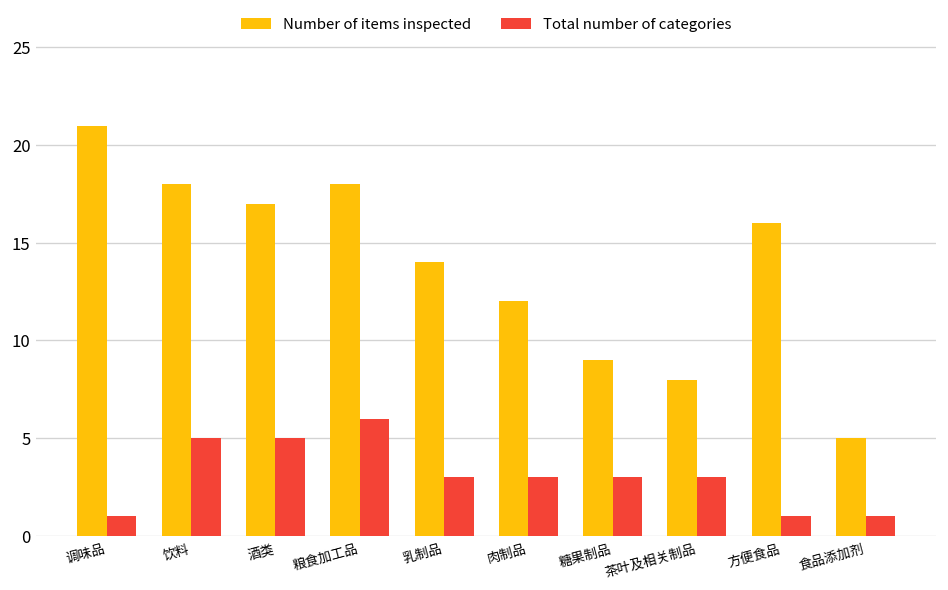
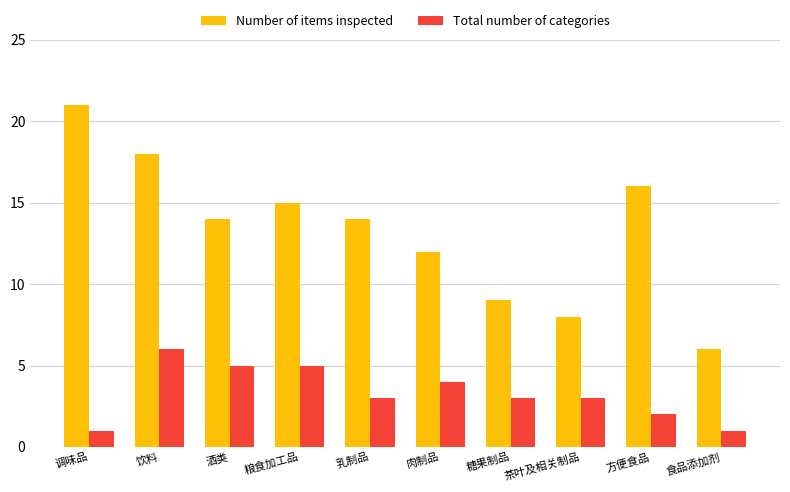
Total number of categories, 饮料: 5 -> 6
Number of items inspected, 酒类: 17 -> 14
Number of items inspected, 粮食加工品: 18 -> 15
Total number of categories, 粮食加工品: 6 -> 5
Total number of categories, 肉制品: 3 -> 4
Total number of categories, 方便食品: 1 -> 2
Number of items inspected, 食品添加剂: 5 -> 6
